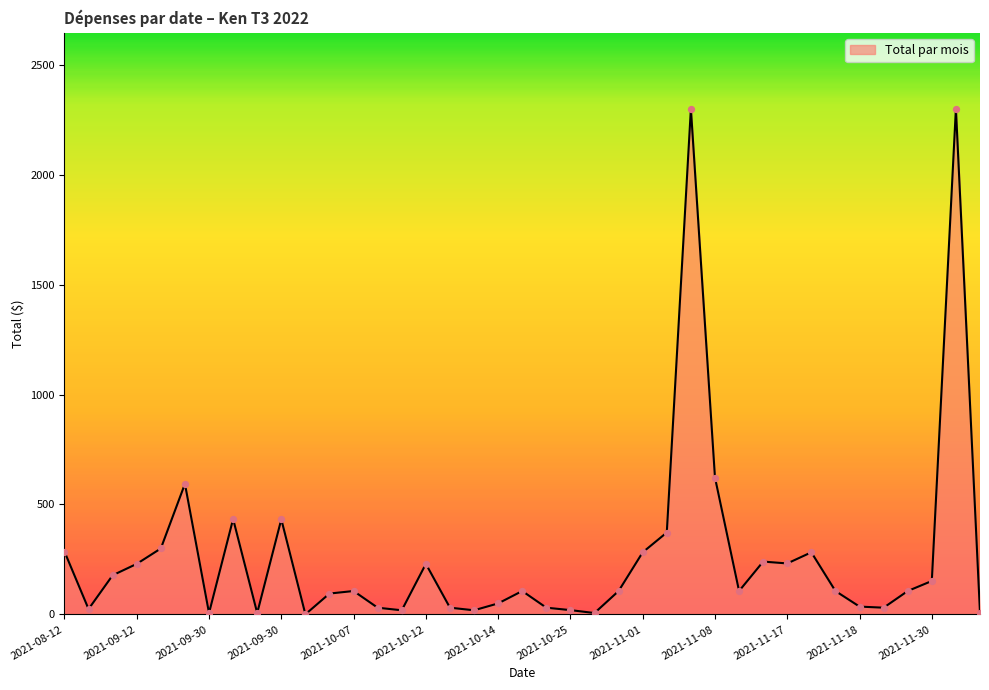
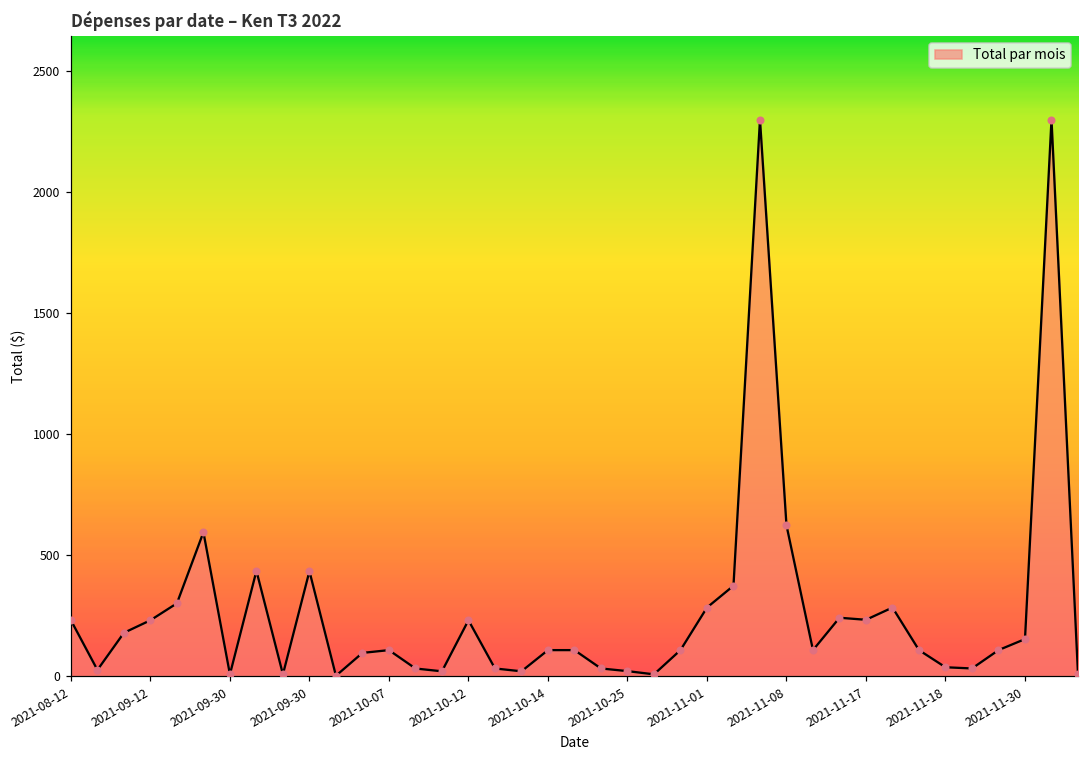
2021-08-12: 290 -> 230
2021-10-14: 50 -> 110
